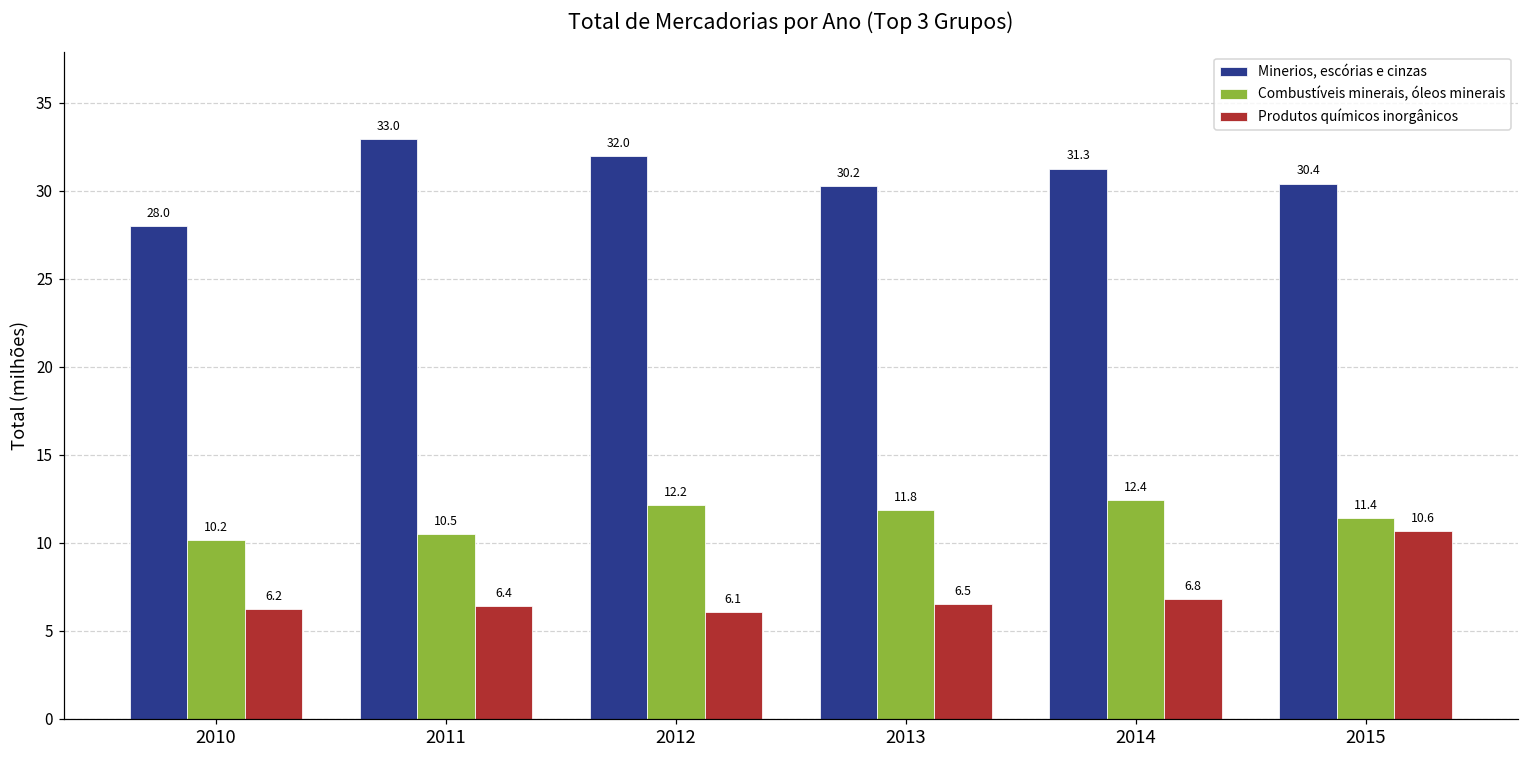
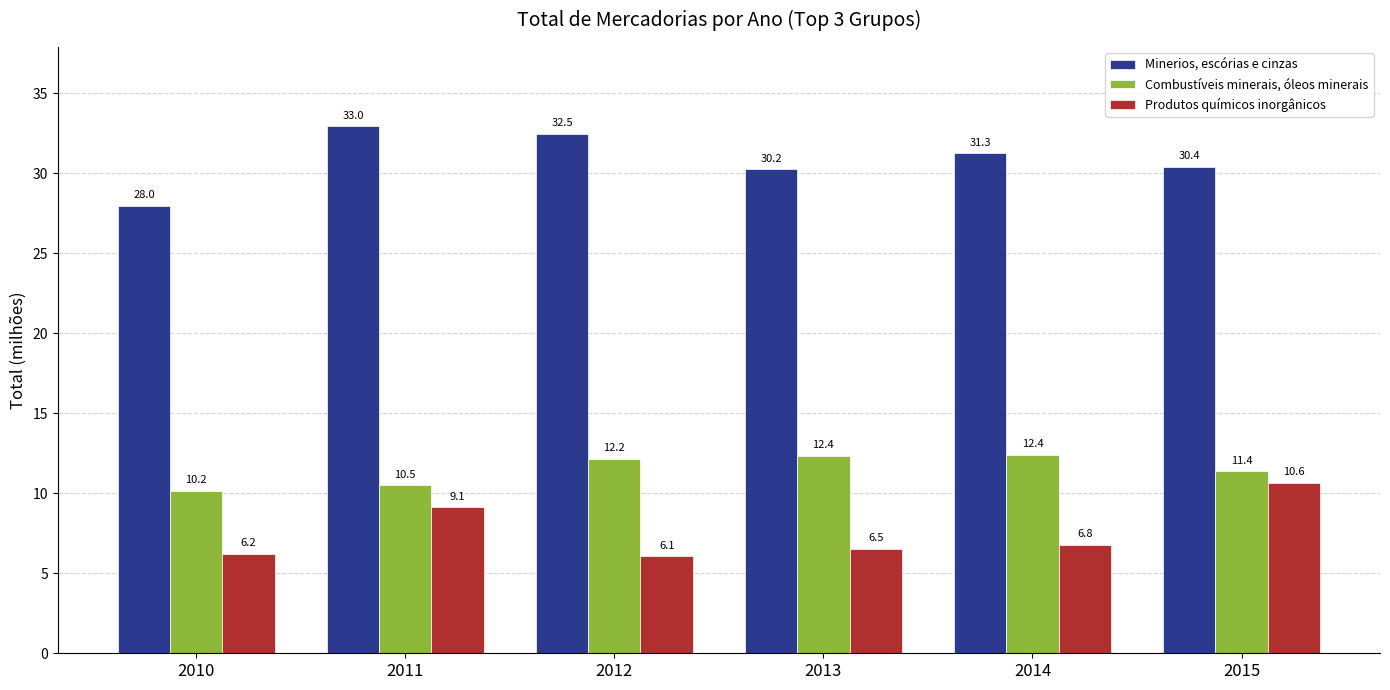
Produtos químicos inorgânicos, 2011: 6.4 -> 9.1
Minerios, escórias e cinzas, 2012: 32.0 -> 32.5
Combustíveis minerais, óleos minerais, 2013: 11.8 -> 12.4
